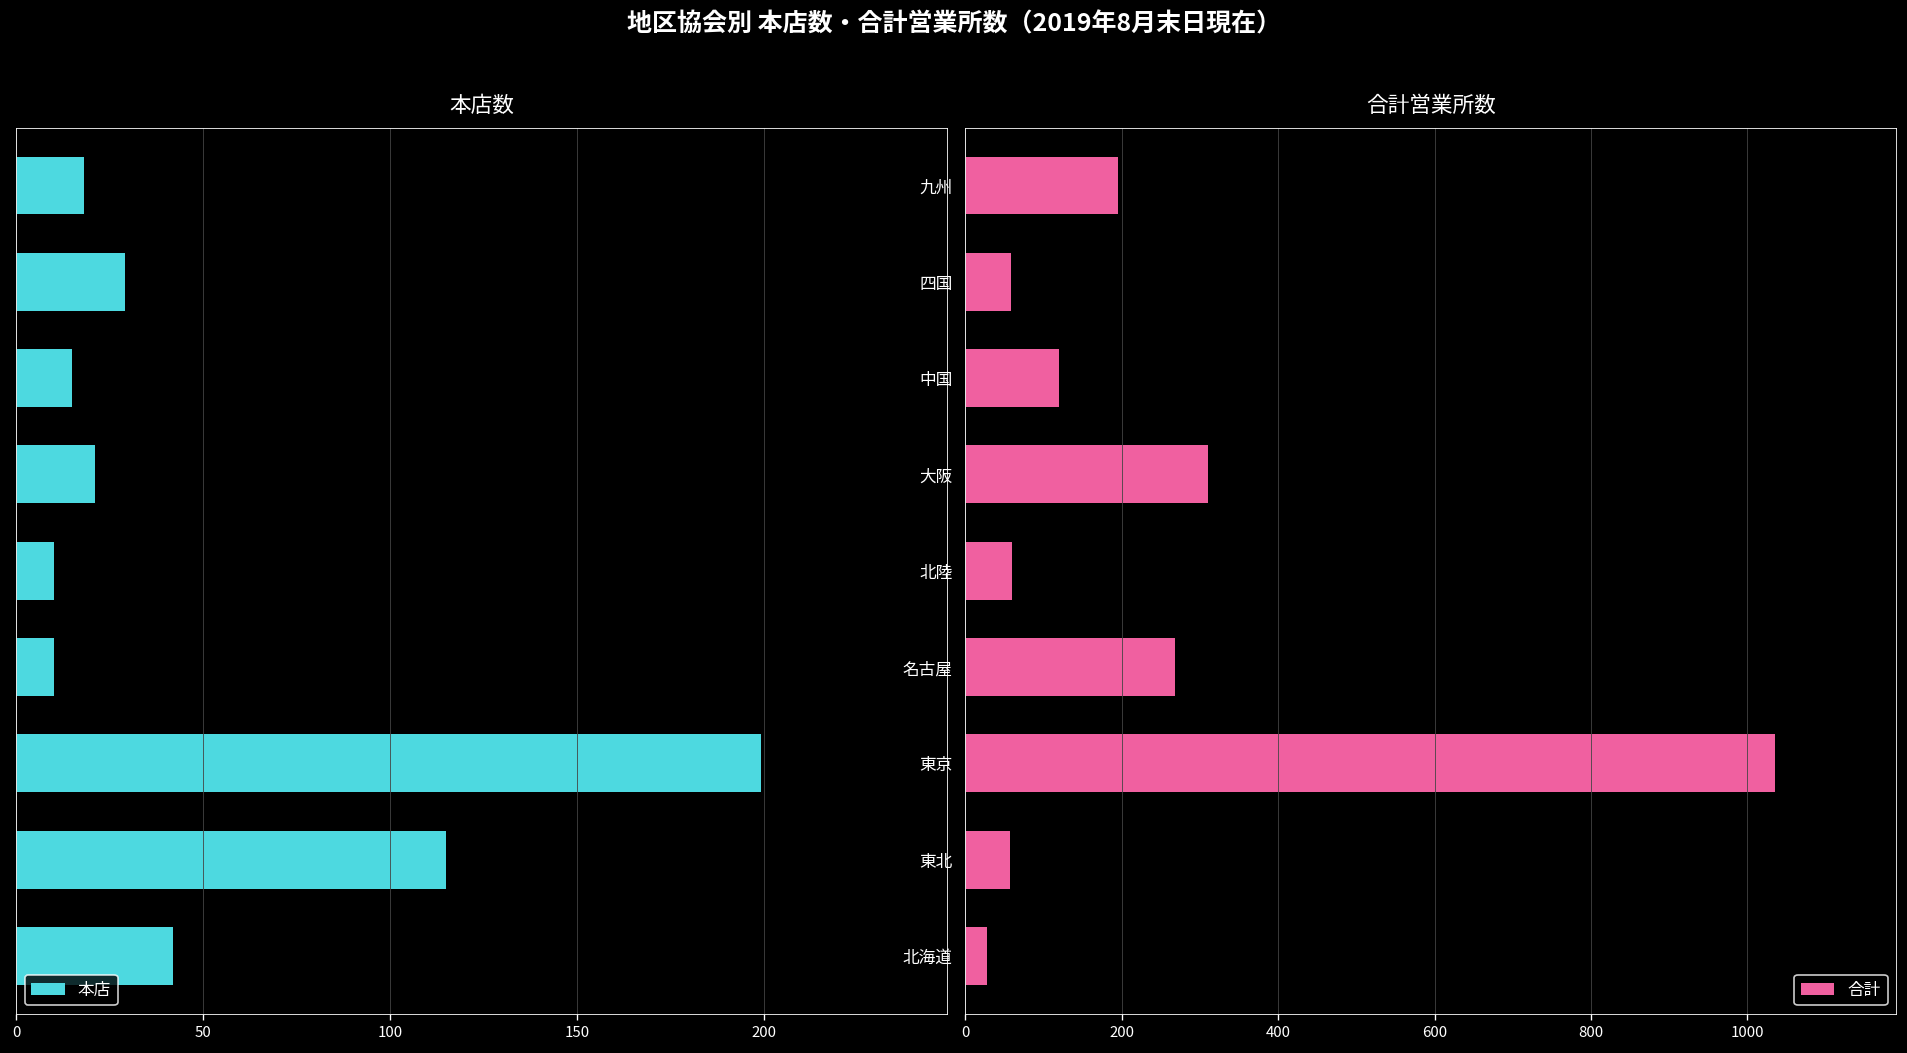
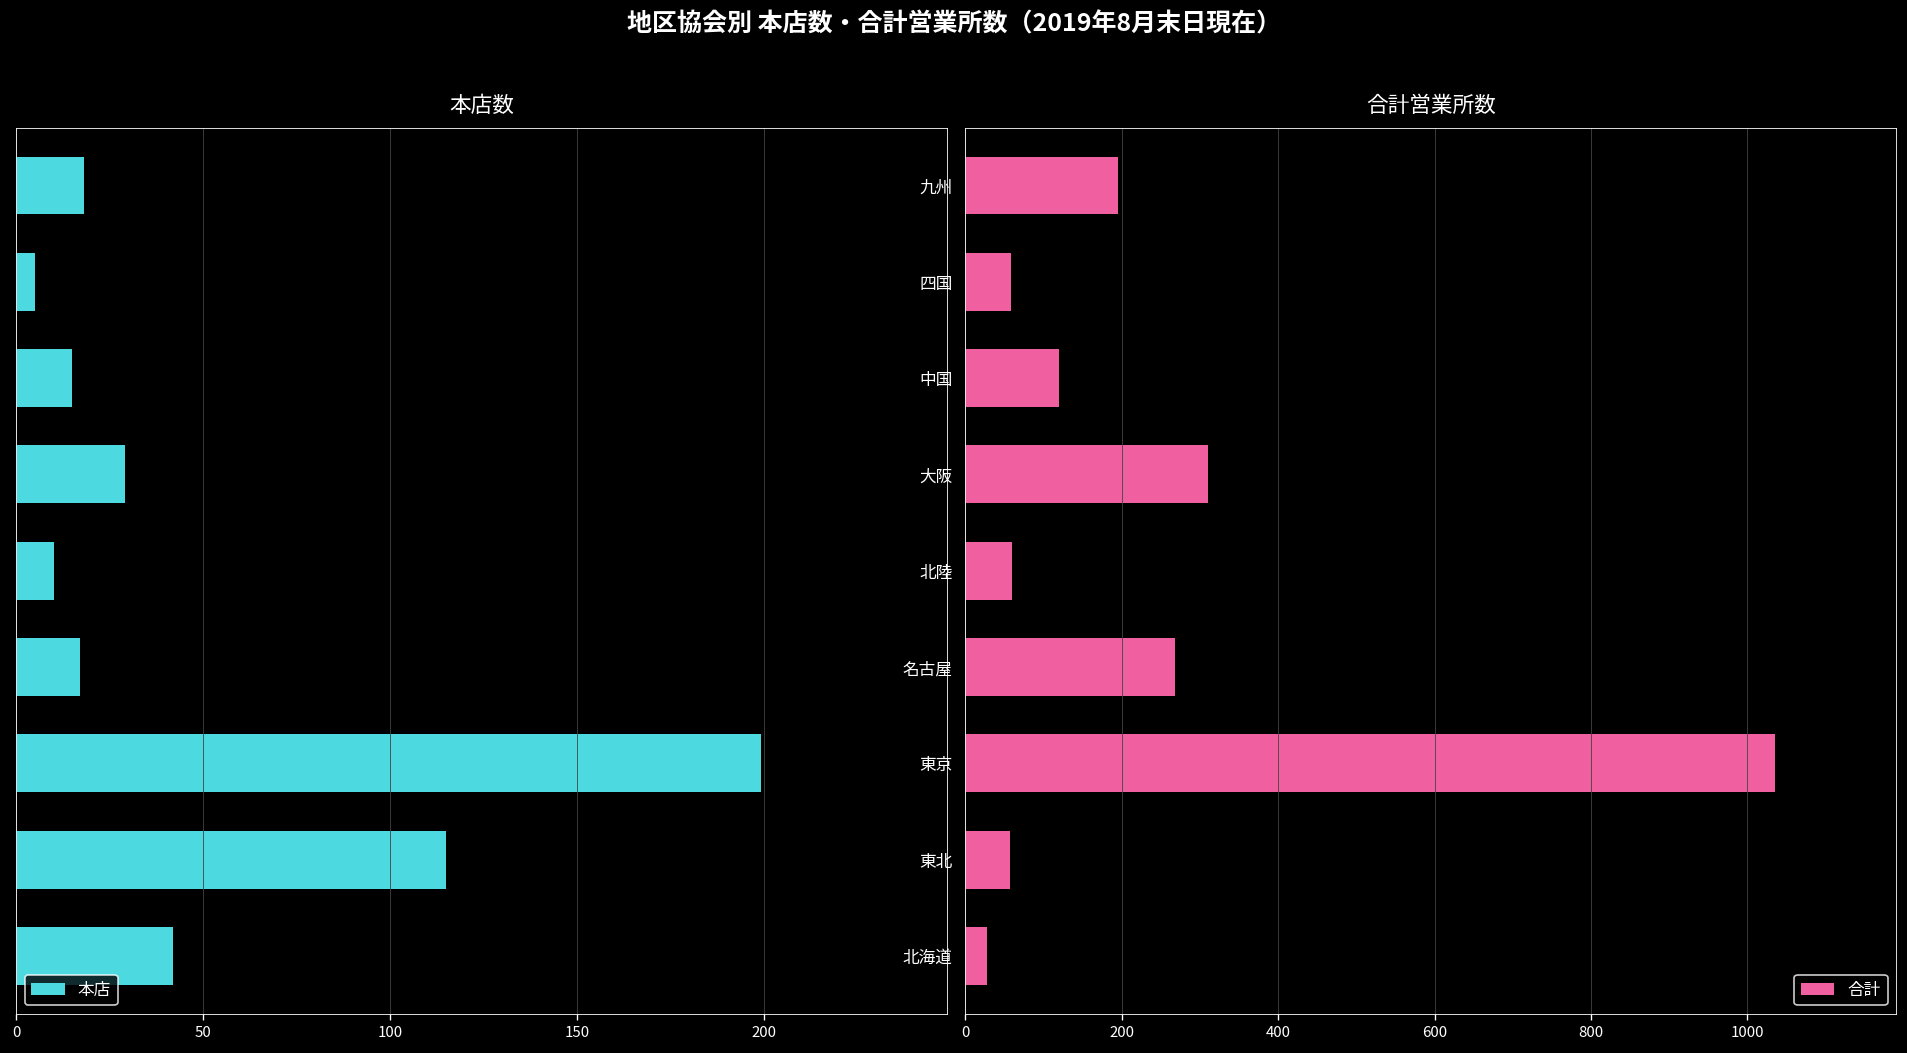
本店数, 四国: 29 -> 5
本店数, 大阪: 21 -> 29
本店数, 名古屋: 10 -> 17
